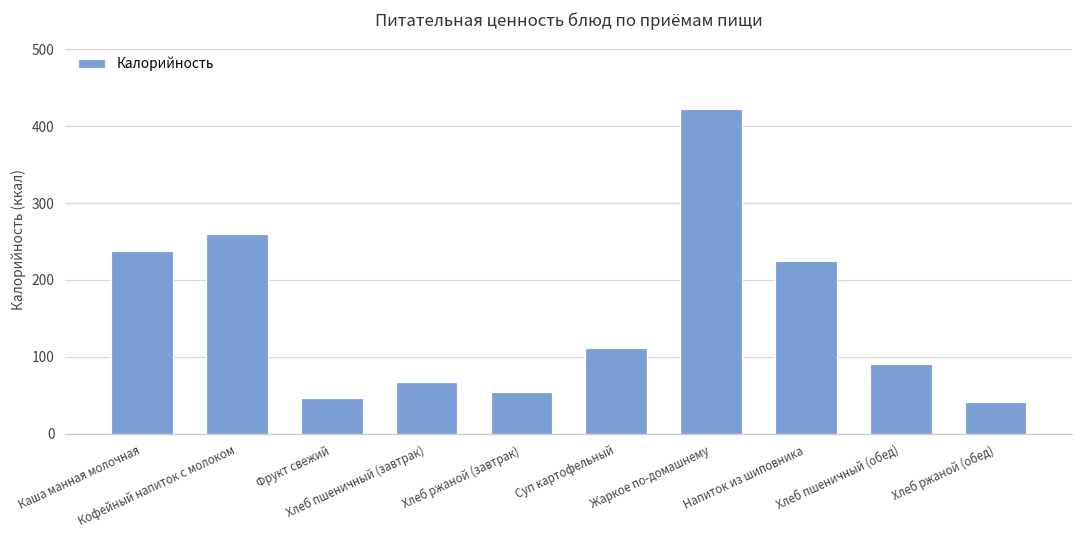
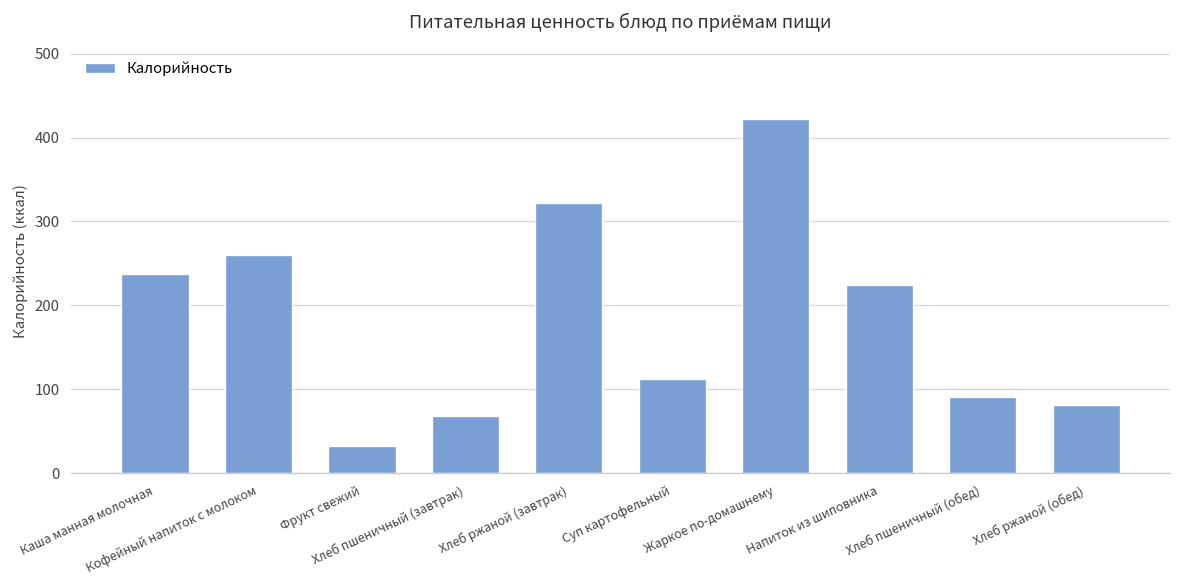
Фрукт свежий: 50 -> 30
Хлеб ржаной (завтрак): 50 -> 320
Хлеб ржаной (обед): 40 -> 80
